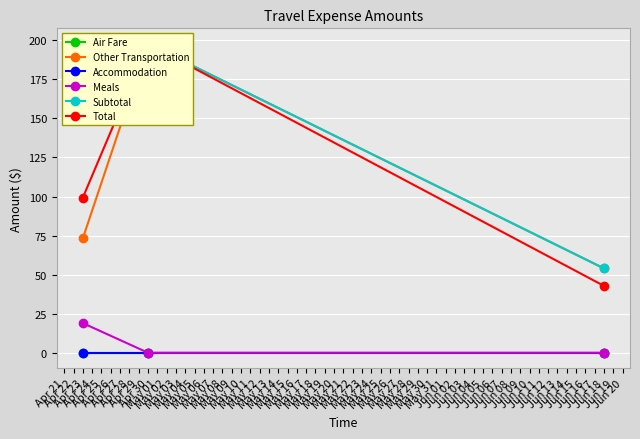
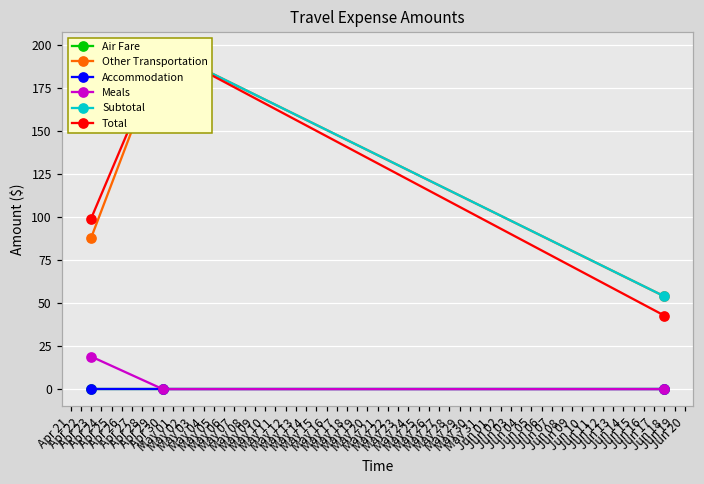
Other Transportation, Apr 23: 73 -> 88
